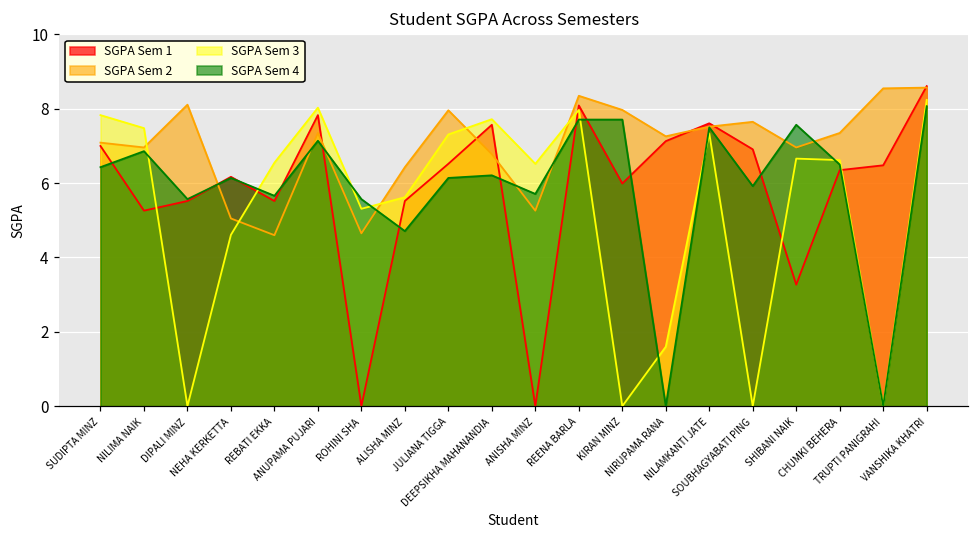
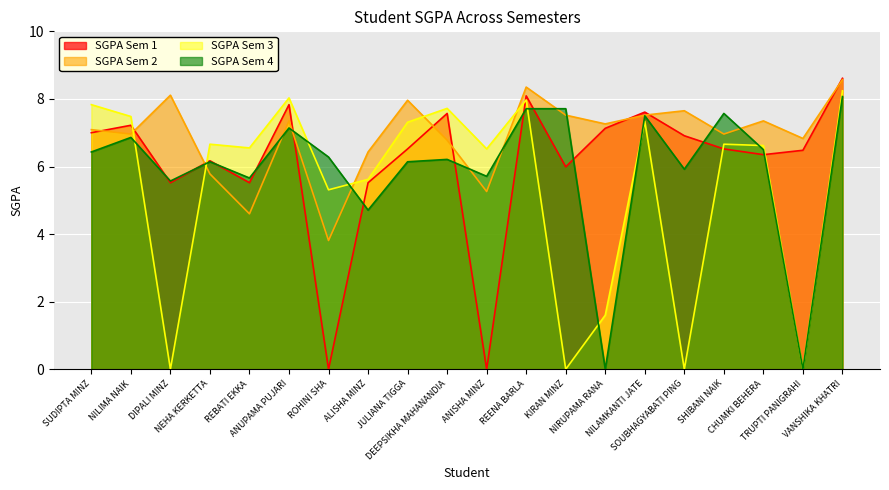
SGPA Sem 1, NILIMA NAIK: 5.3 -> 7.2
SGPA Sem 2, NEHA KERKETTA: 5.1 -> 5.8
SGPA Sem 3, NEHA KERKETTA: 4.6 -> 6.7
SGPA Sem 2, ROHINI SHA: 4.7 -> 3.8
SGPA Sem 4, ROHINI SHA: 5.6 -> 6.3
SGPA Sem 2, KIRAN MINZ: 8.0 -> 7.5
SGPA Sem 1, SHIBANI NAIK: 3.3 -> 6.5
SGPA Sem 2, TRUPTI PANIGRAHI: 8.6 -> 6.8
